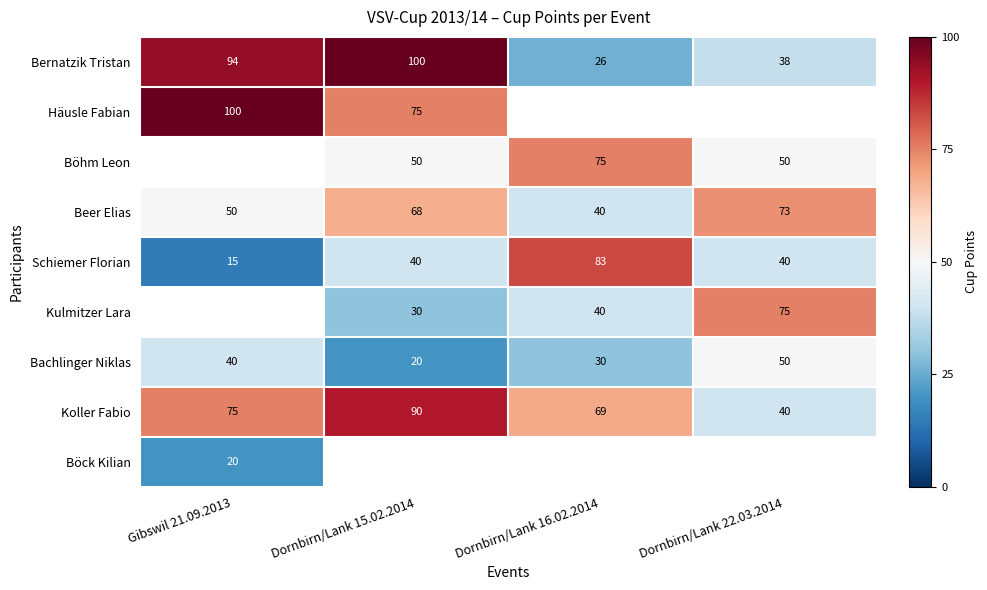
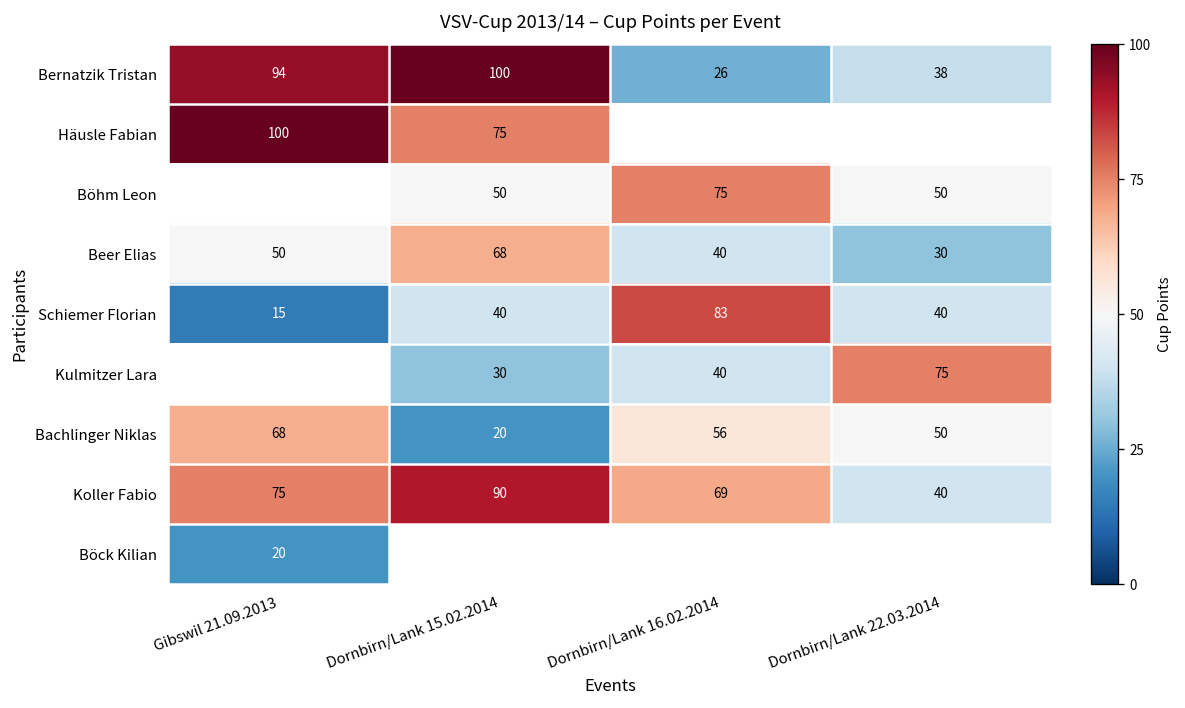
Beer Elias, Dornbirn/Lank 22.03.2014: 73 -> 30
Bachlinger Niklas, Gibswil 21.09.2013: 40 -> 68
Bachlinger Niklas, Dornbirn/Lank 16.02.2014: 30 -> 56
